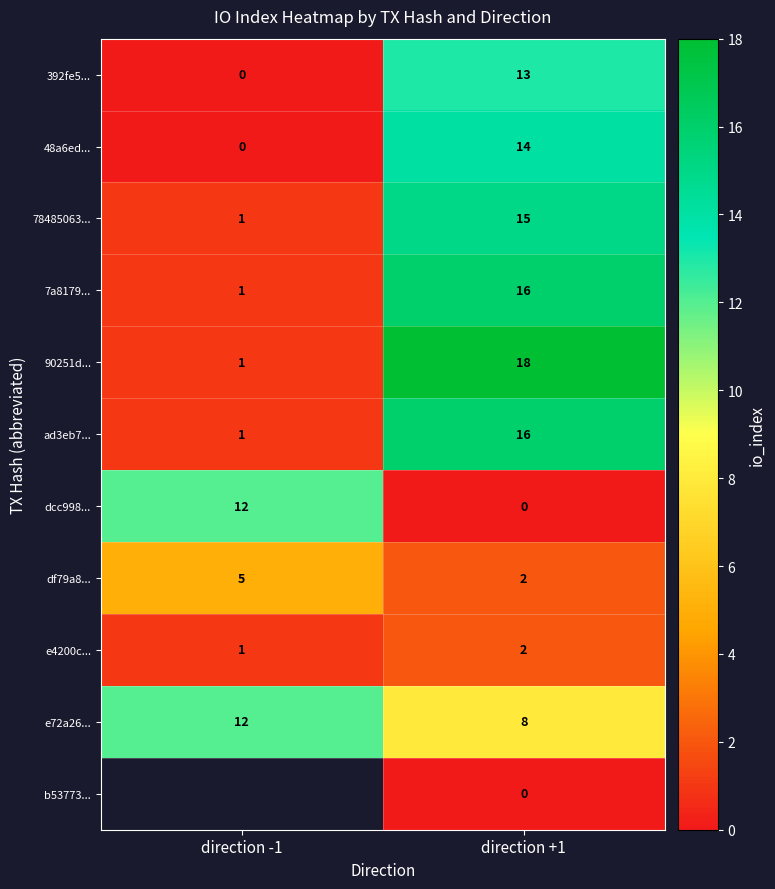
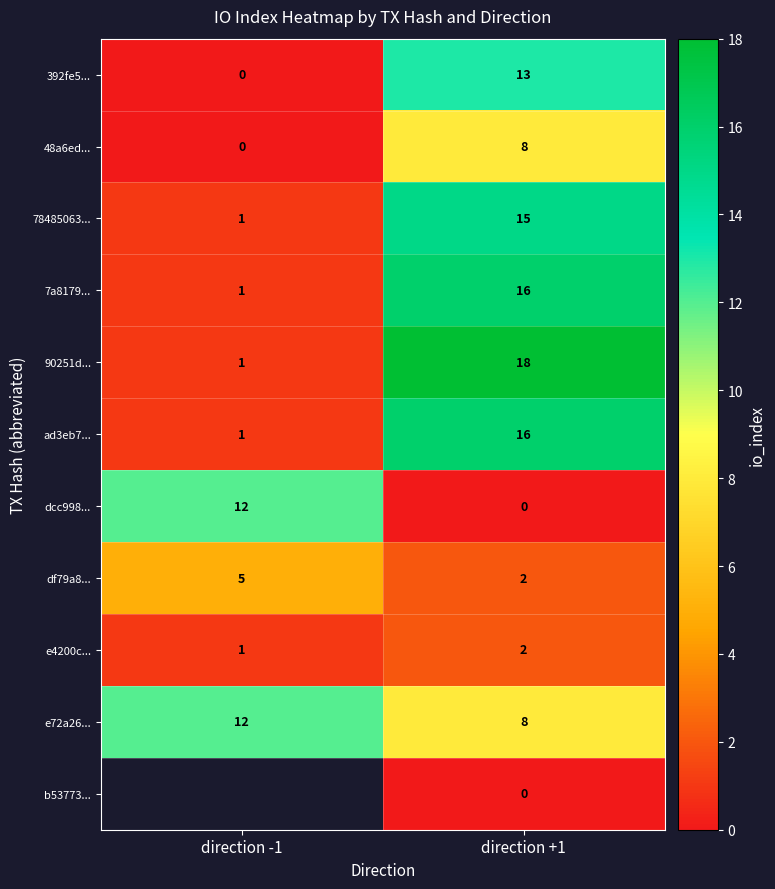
48a6ed..., direction +1: 14 -> 8
